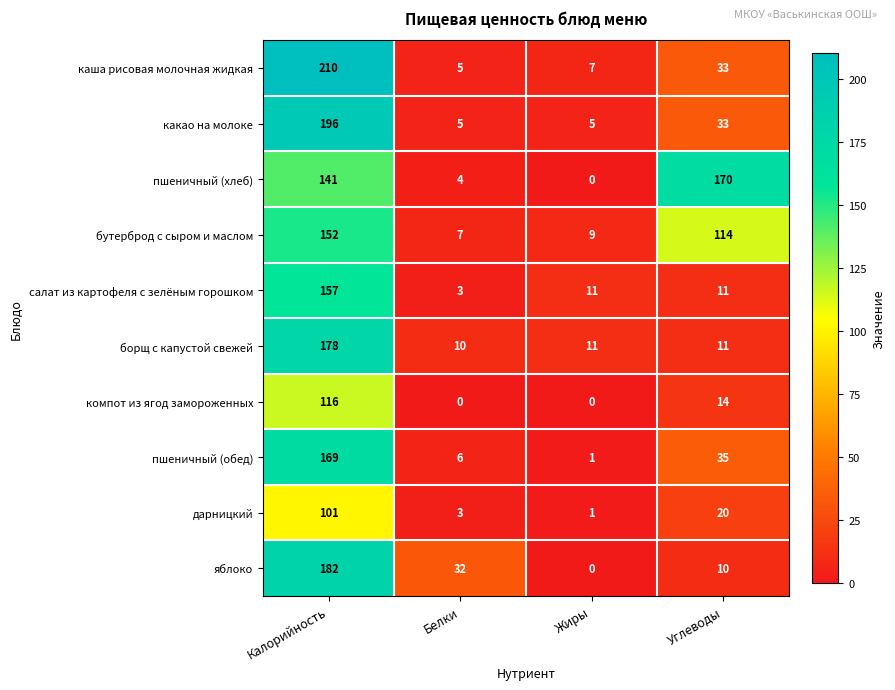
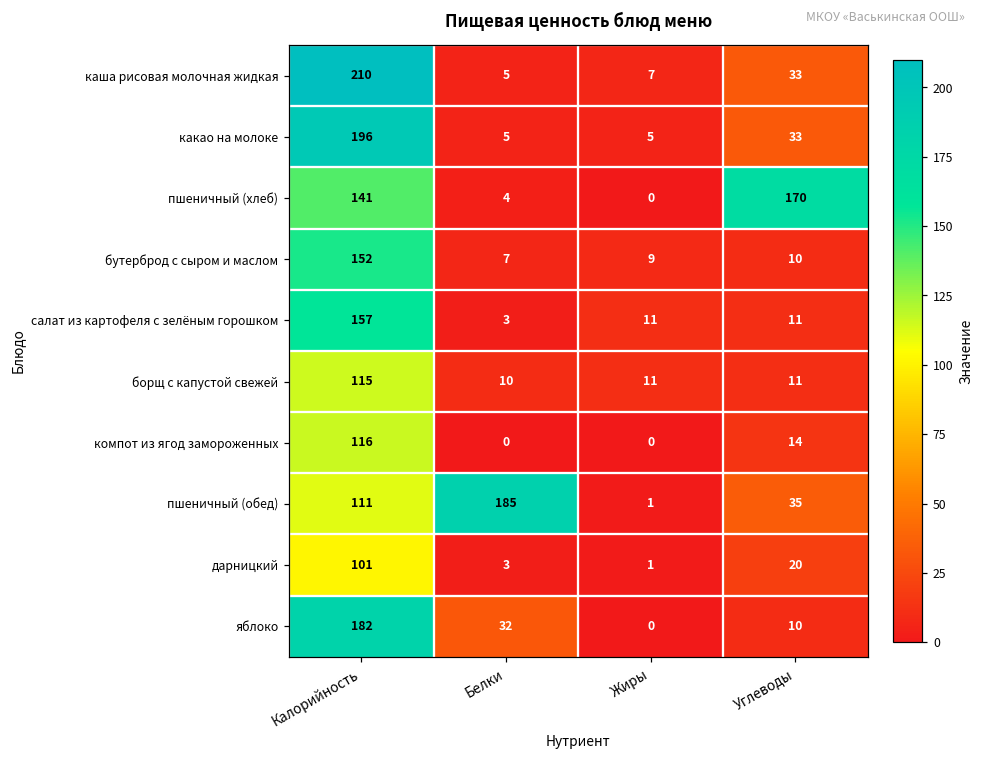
бутерброд с сыром и маслом, Углеводы: 114 -> 10
борщ с капустой свежей, Калорийность: 178 -> 115
пшеничный (обед), Калорийность: 169 -> 111
пшеничный (обед), Белки: 6 -> 185
